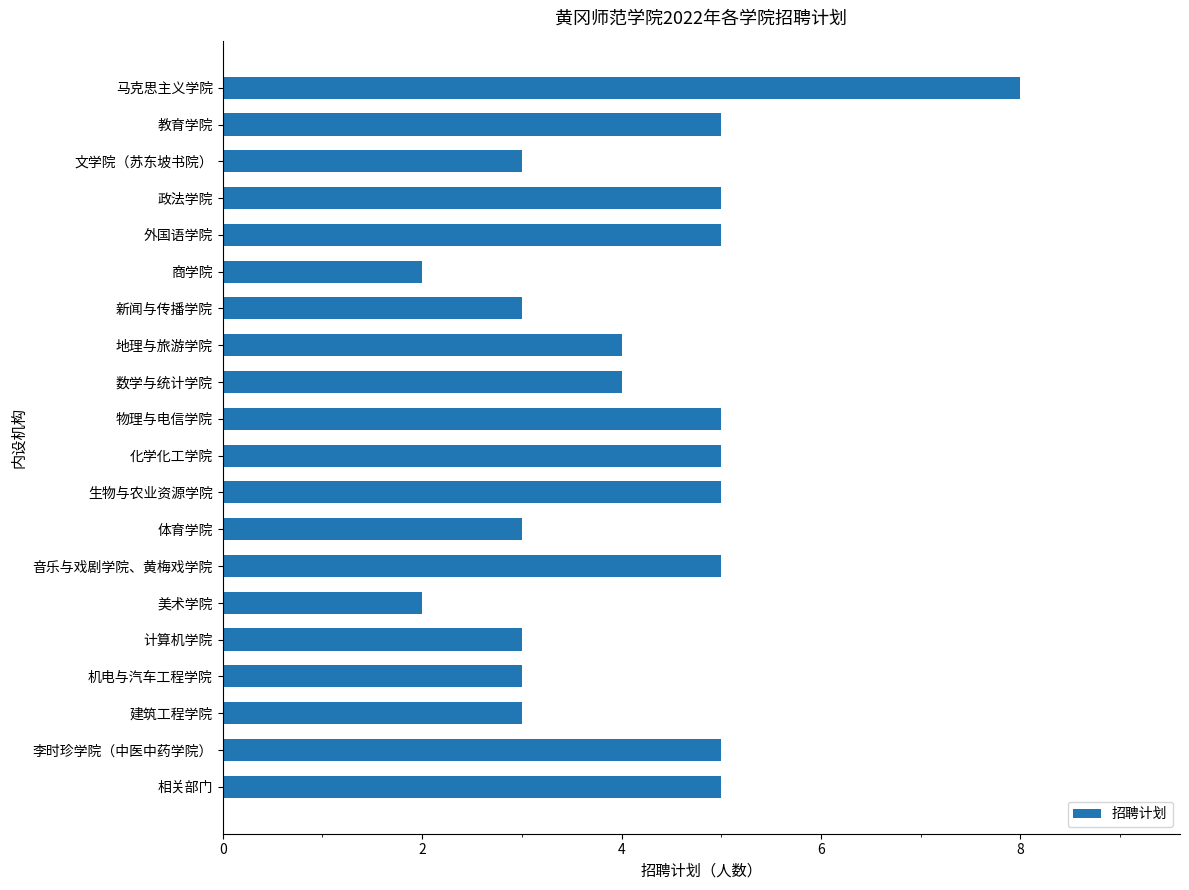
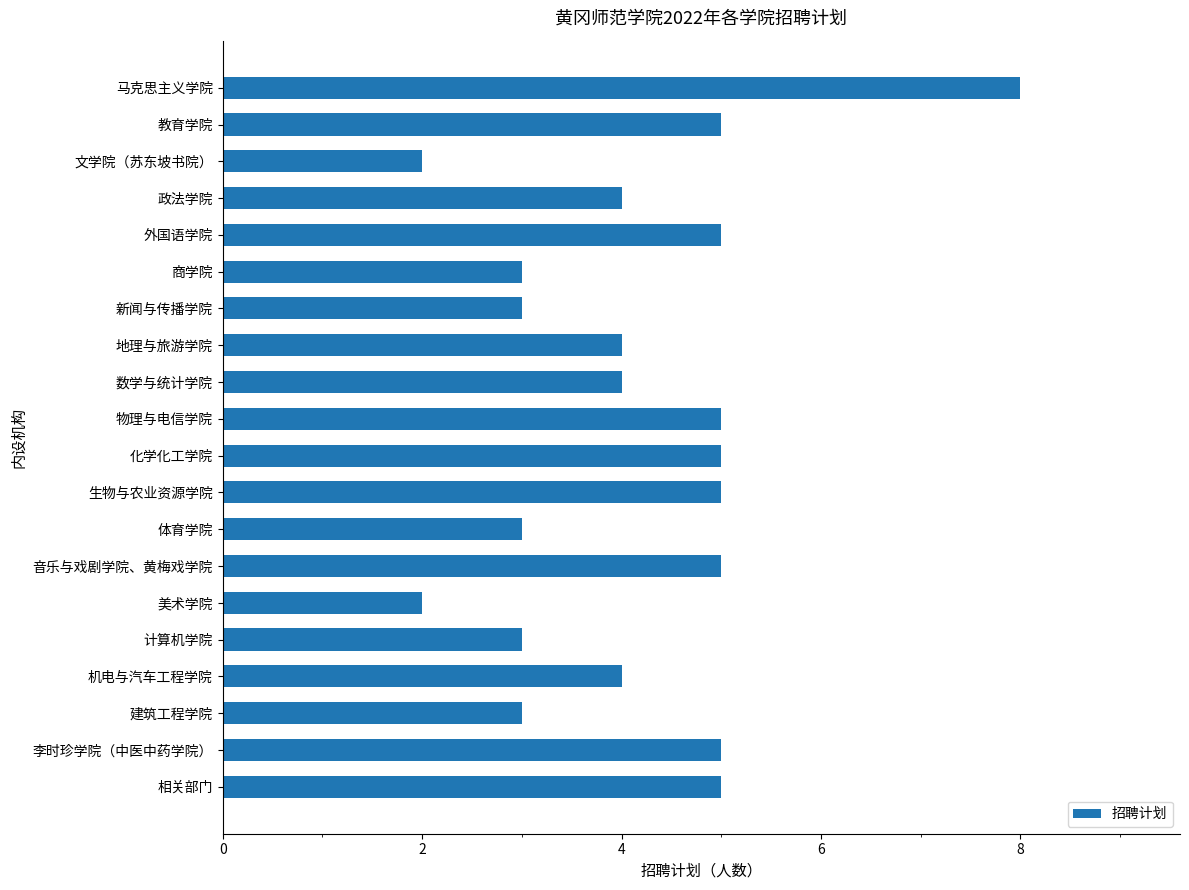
文学院（苏东坡书院）: 3 -> 2
政法学院: 5 -> 4
商学院: 2 -> 3
机电与汽车工程学院: 3 -> 4
